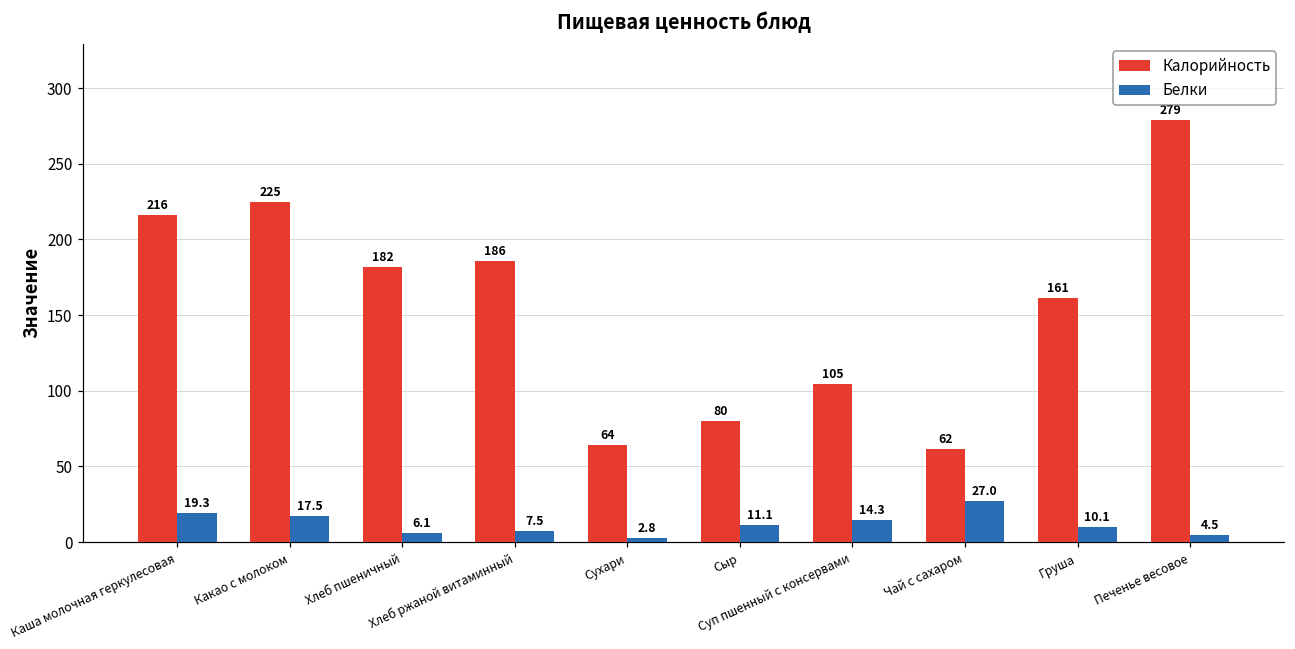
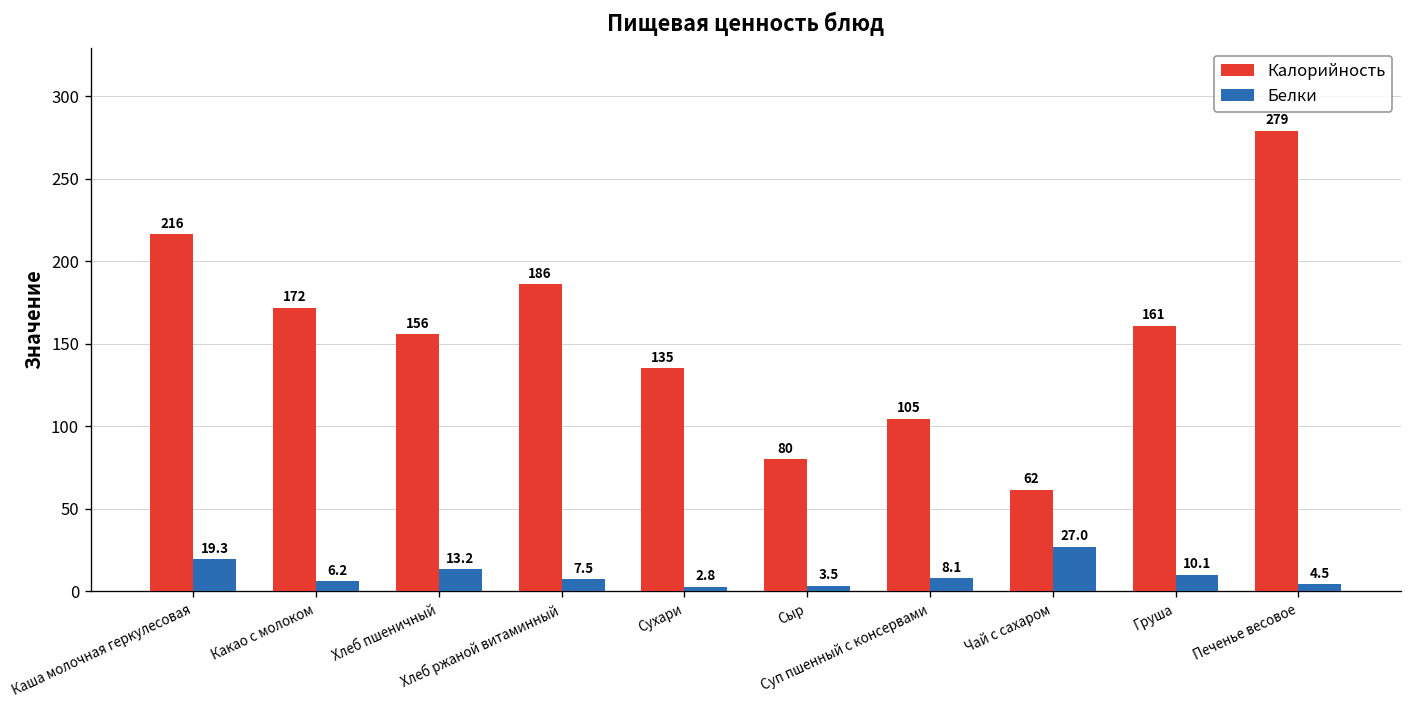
Калорийность, Какао с молоком: 225 -> 172
Белки, Какао с молоком: 17.5 -> 6.2
Калорийность, Хлеб пшеничный: 182 -> 156
Белки, Хлеб пшеничный: 6.1 -> 13.2
Калорийность, Сухари: 64 -> 135
Белки, Сыр: 11.1 -> 3.5
Белки, Суп пшенный с консервами: 14.3 -> 8.1
